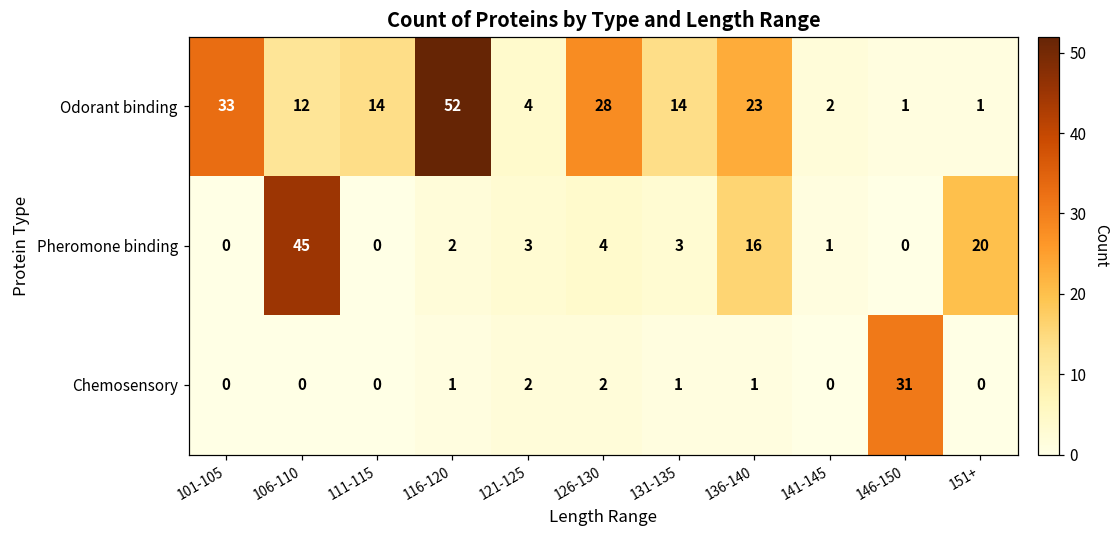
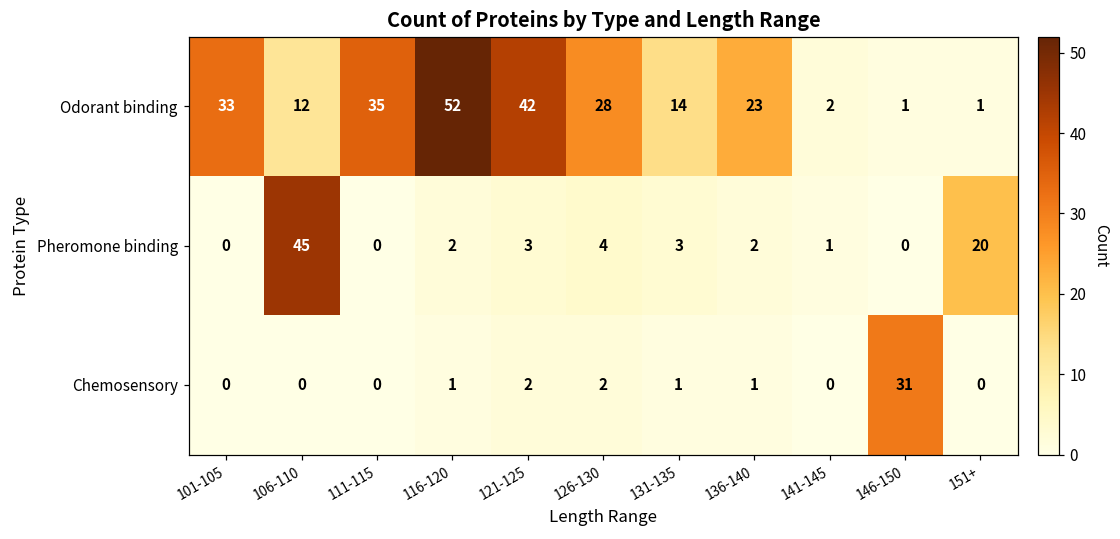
Odorant binding, 111-115: 14 -> 35
Odorant binding, 121-125: 4 -> 42
Pheromone binding, 136-140: 16 -> 2
